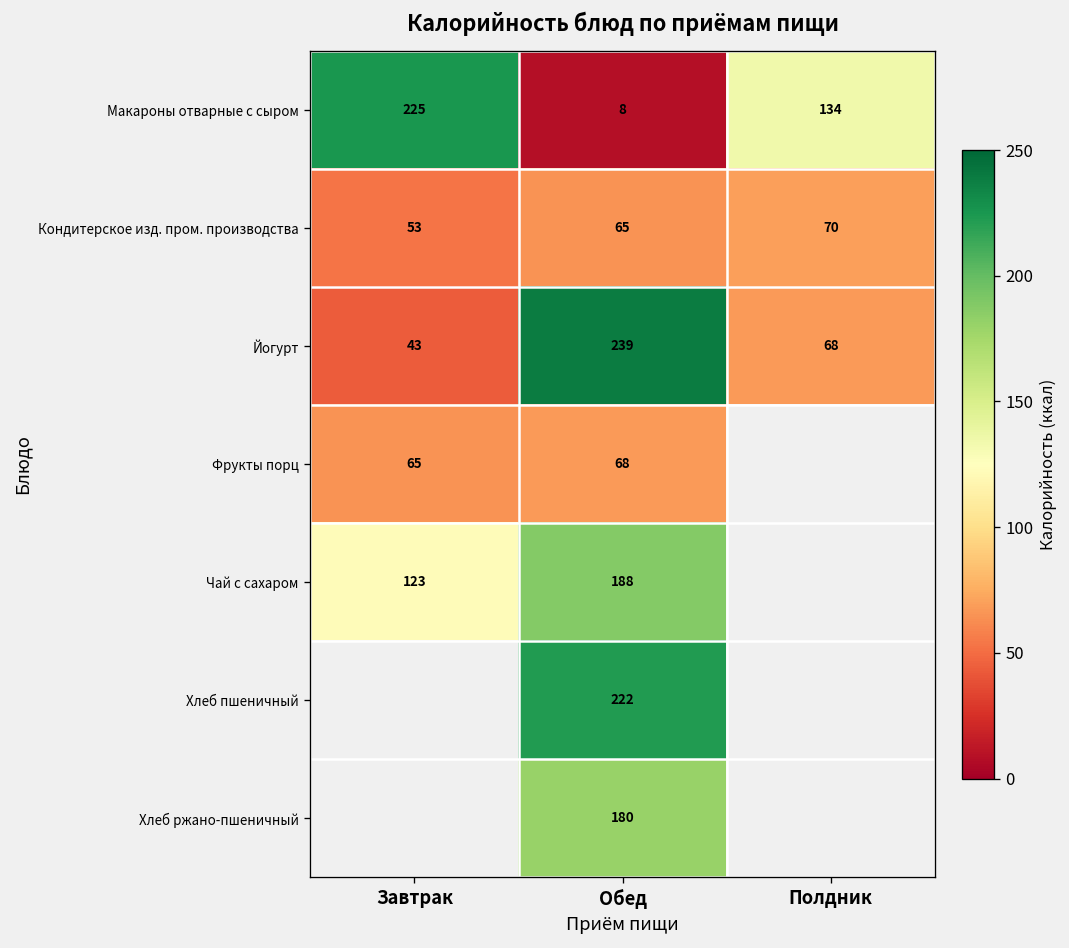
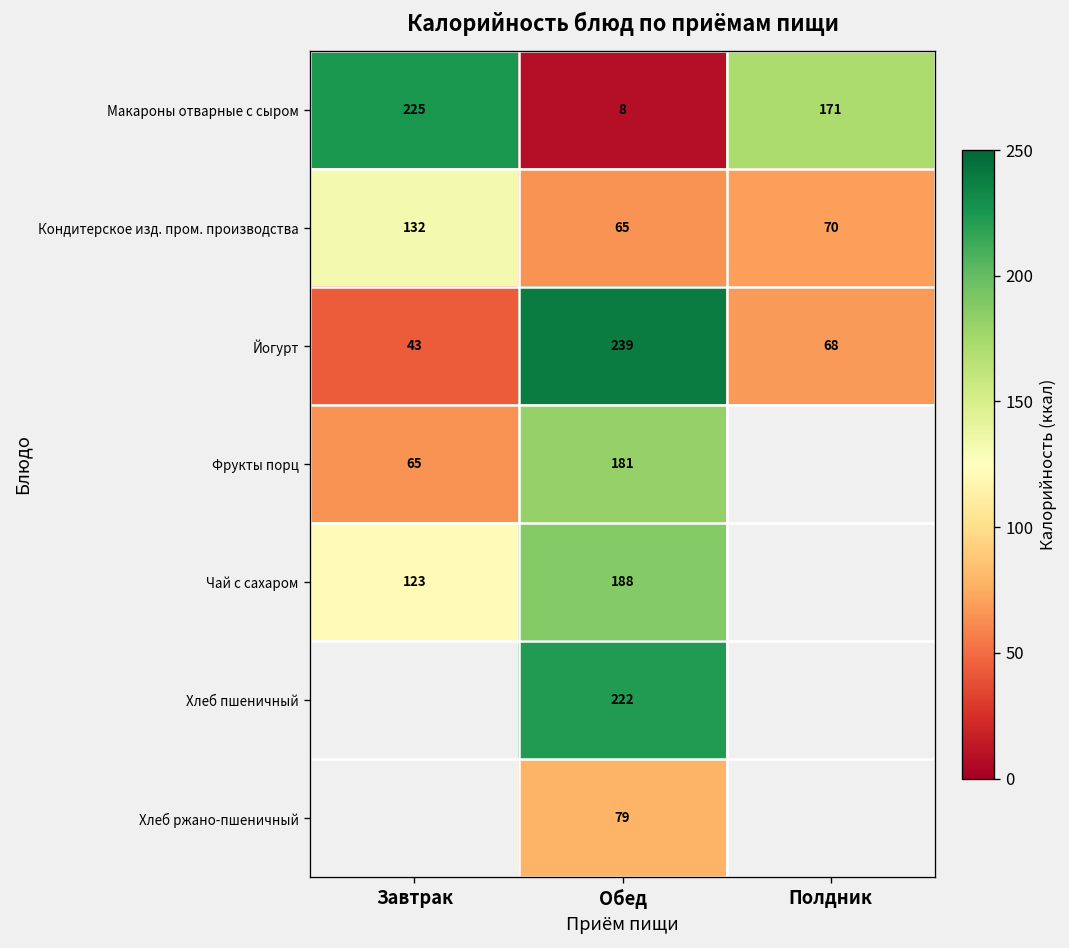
Макароны отварные с сыром, Полдник: 134 -> 171
Кондитерское изд. пром. производства, Завтрак: 53 -> 132
Фрукты порц, Обед: 68 -> 181
Хлеб ржано-пшеничный, Обед: 180 -> 79
